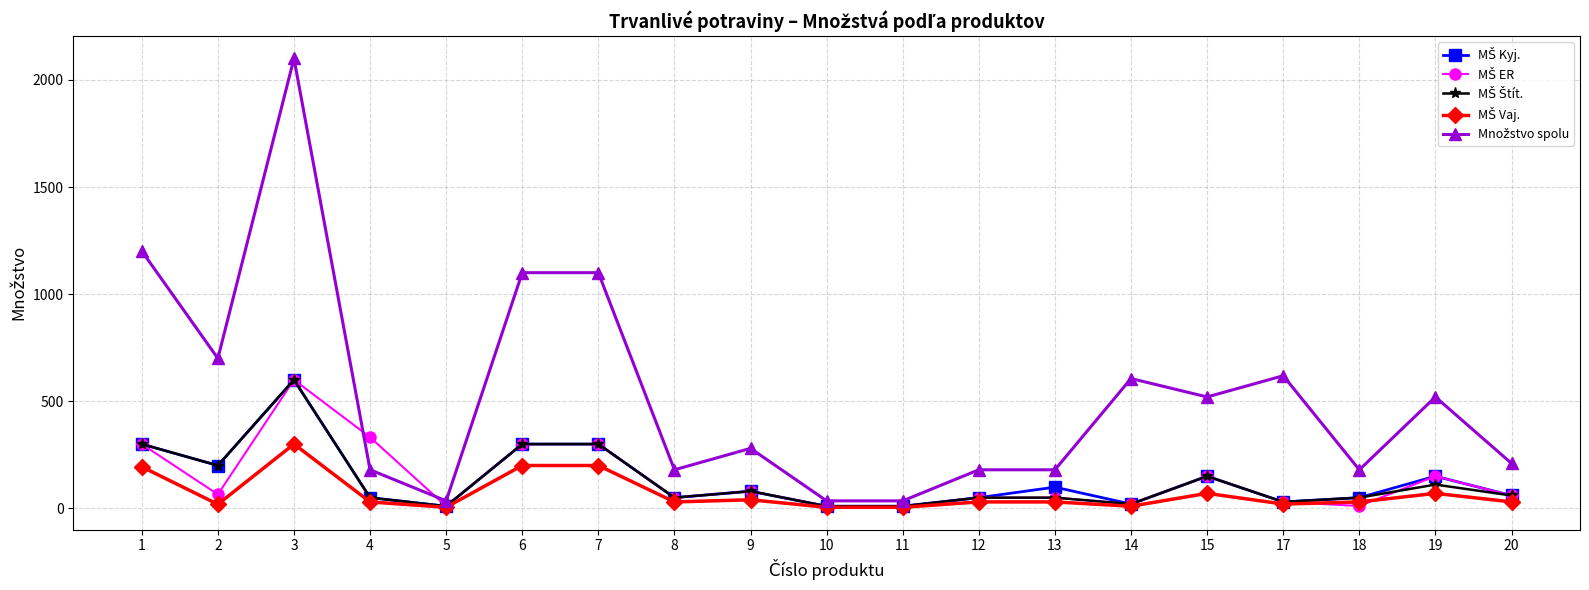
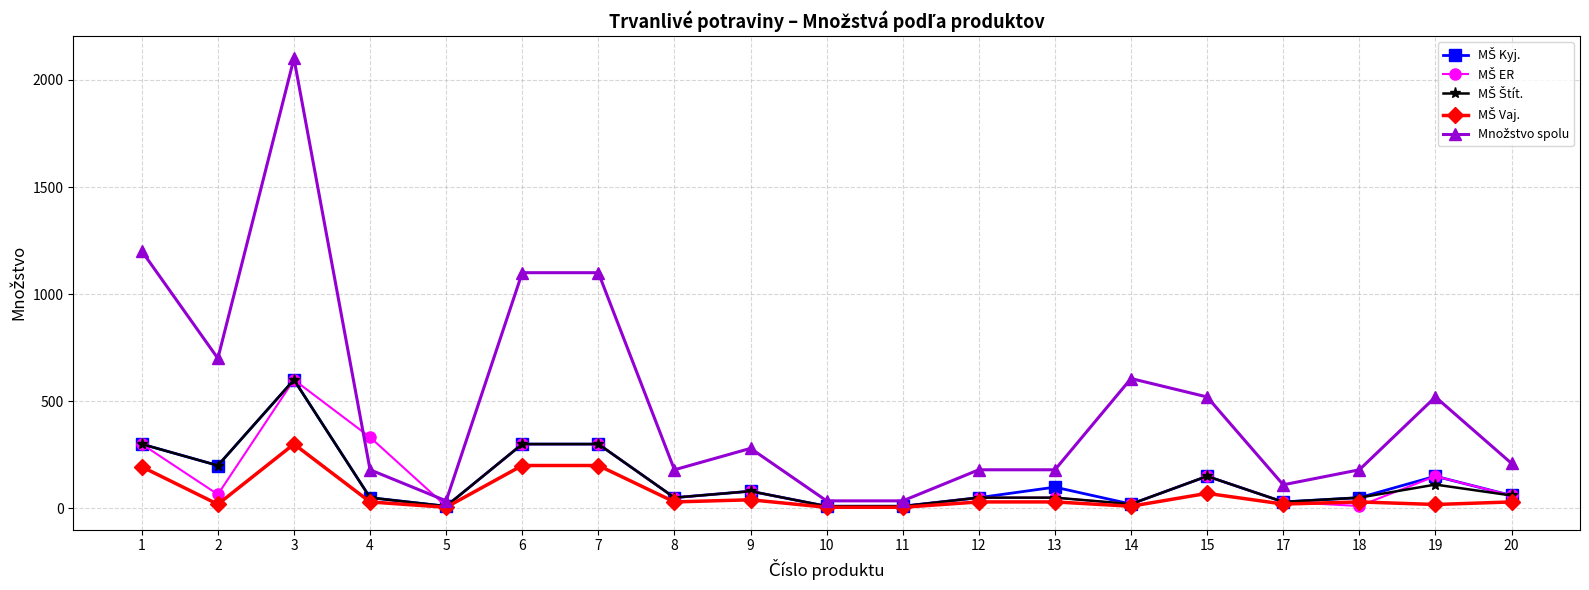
Množstvo spolu, 17: 620 -> 110
MŠ Vaj., 19: 70 -> 20
